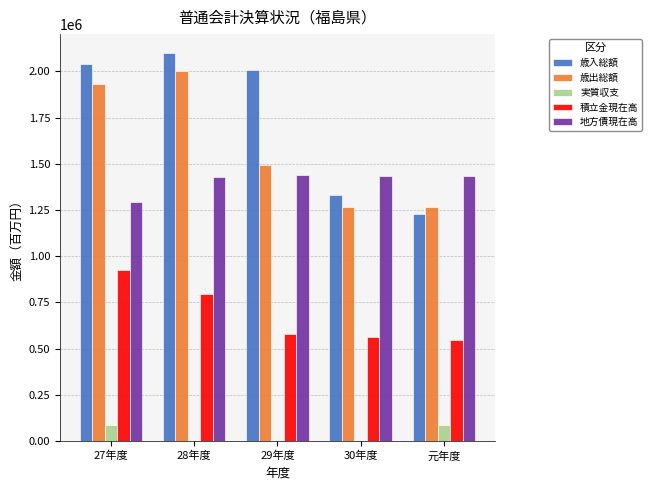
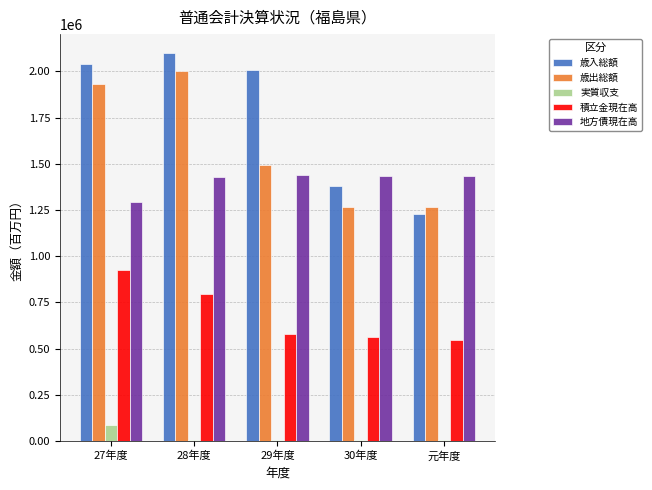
歳入総額, 30年度: 1330000 -> 1380000
実質収支, 元年度: 90000 -> 10000
